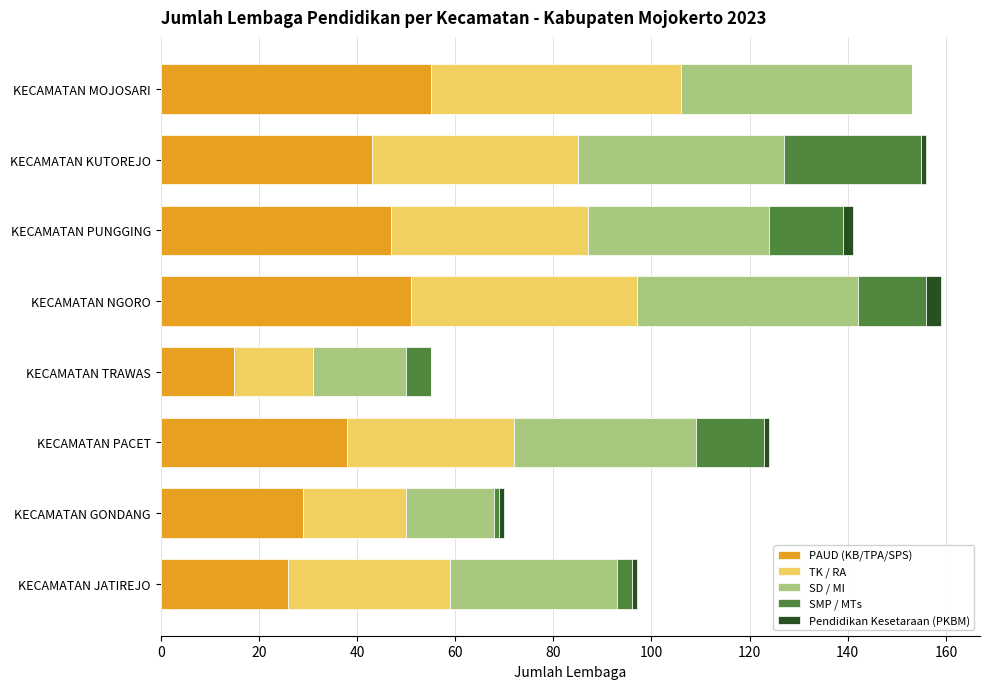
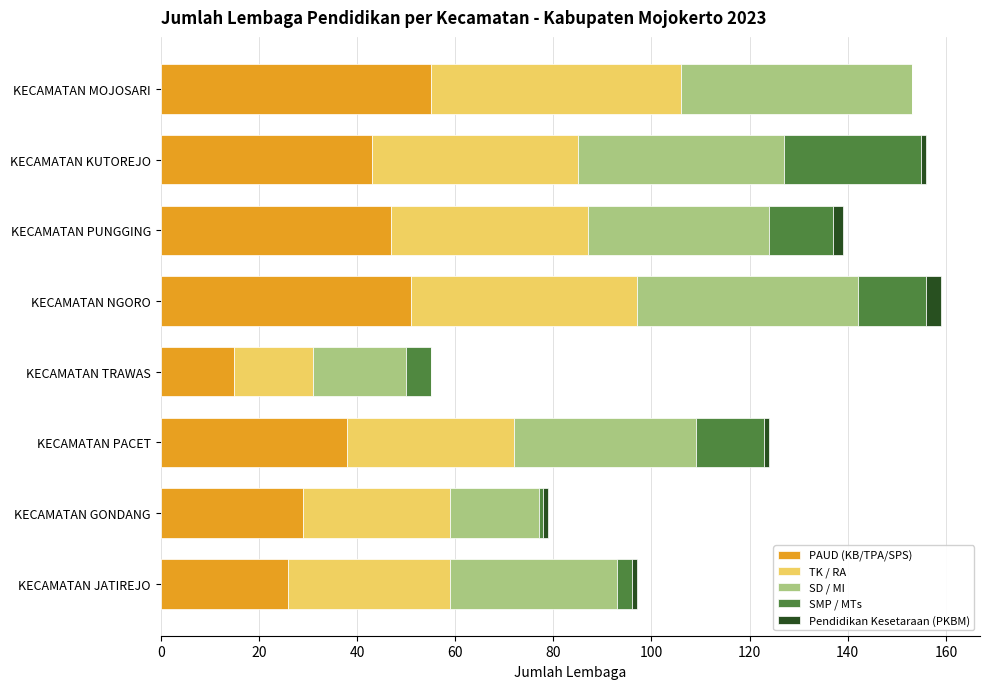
SMP / MTs, KECAMATAN PUNGGING: 15 -> 13
TK / RA, KECAMATAN GONDANG: 21 -> 30
